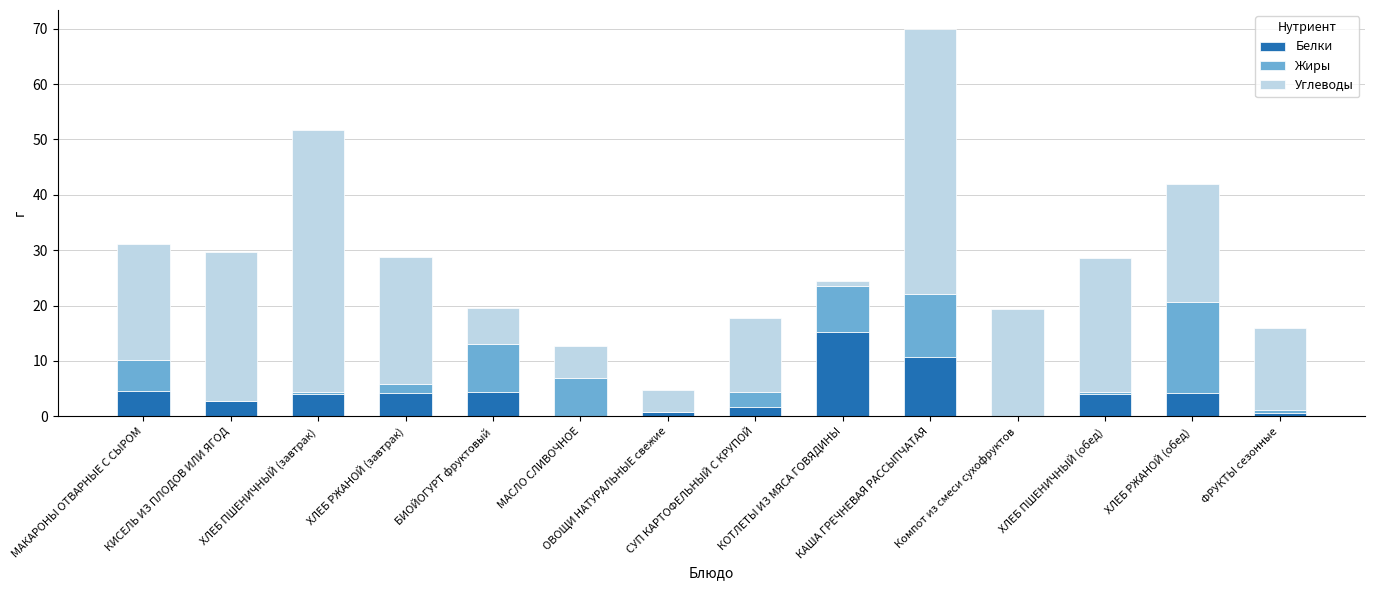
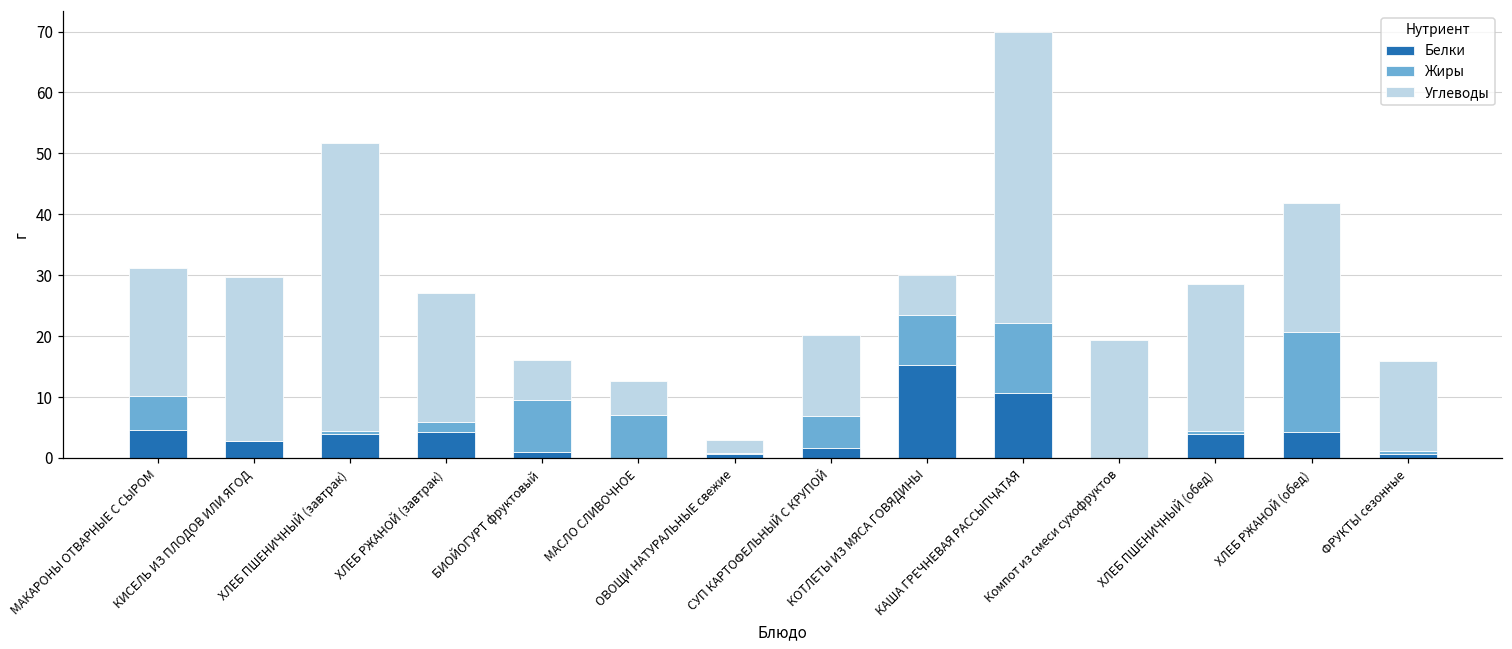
Углеводы, ХЛЕБ РЖАНОЙ (завтрак): 23 -> 21
Белки, БИОЙОГУРТ фруктовый: 4 -> 1
Углеводы, ОВОЩИ НАТУРАЛЬНЫЕ свежие: 4 -> 2
Жиры, СУП КАРТОФЕЛЬНЫЙ С КРУПОЙ: 3 -> 5
Углеводы, КОТЛЕТЫ ИЗ МЯСА ГОВЯДИНЫ: 1 -> 7
